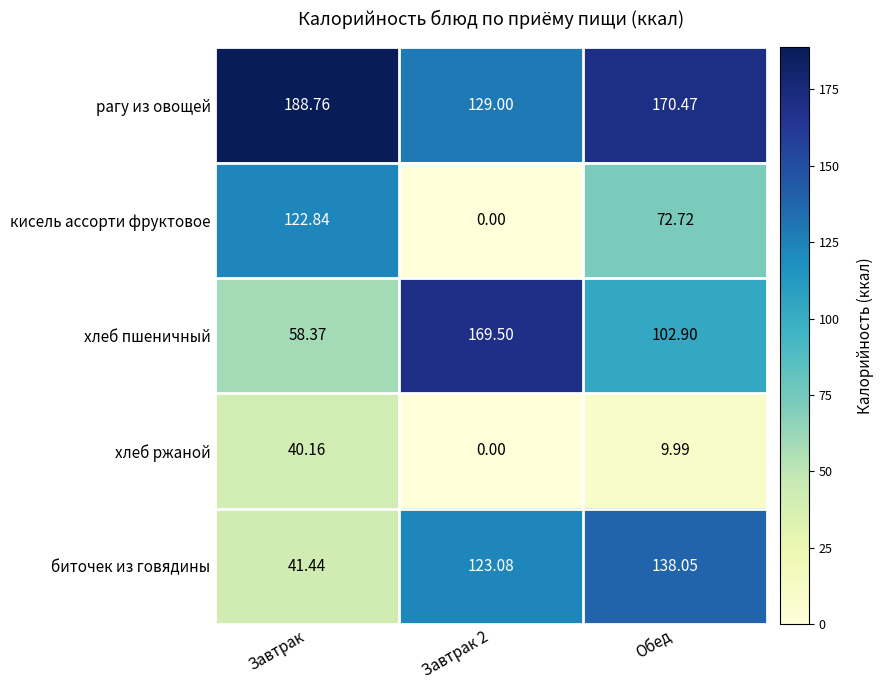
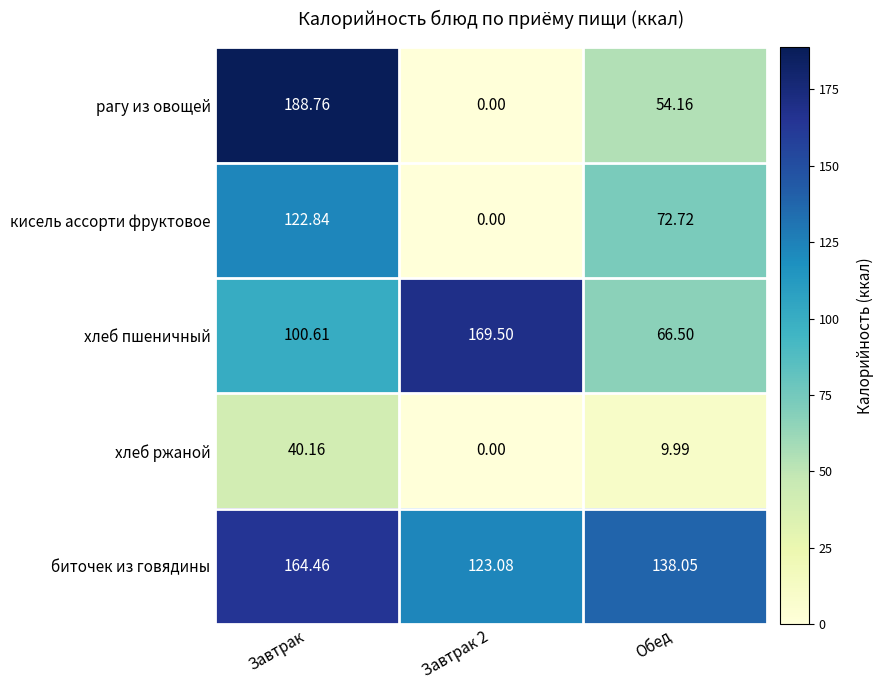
рагу из овощей, Завтрак 2: 129.00 -> 0.00
рагу из овощей, Обед: 170.47 -> 54.16
хлеб пшеничный, Завтрак: 58.37 -> 100.61
хлеб пшеничный, Обед: 102.90 -> 66.50
биточек из говядины, Завтрак: 41.44 -> 164.46
